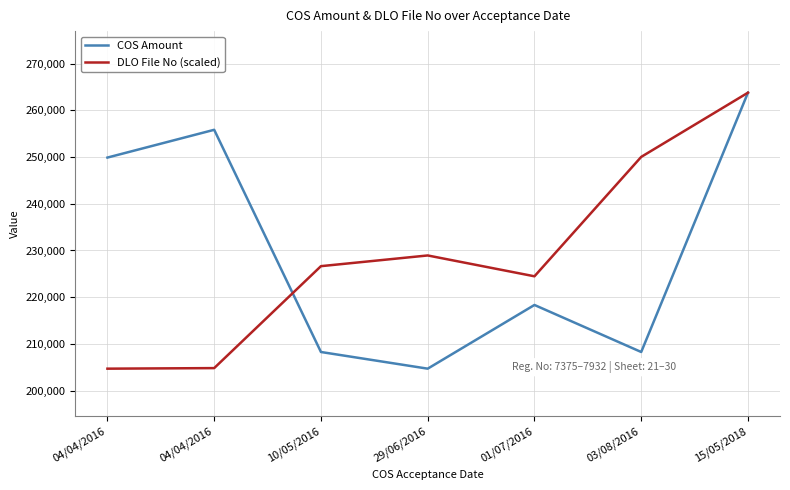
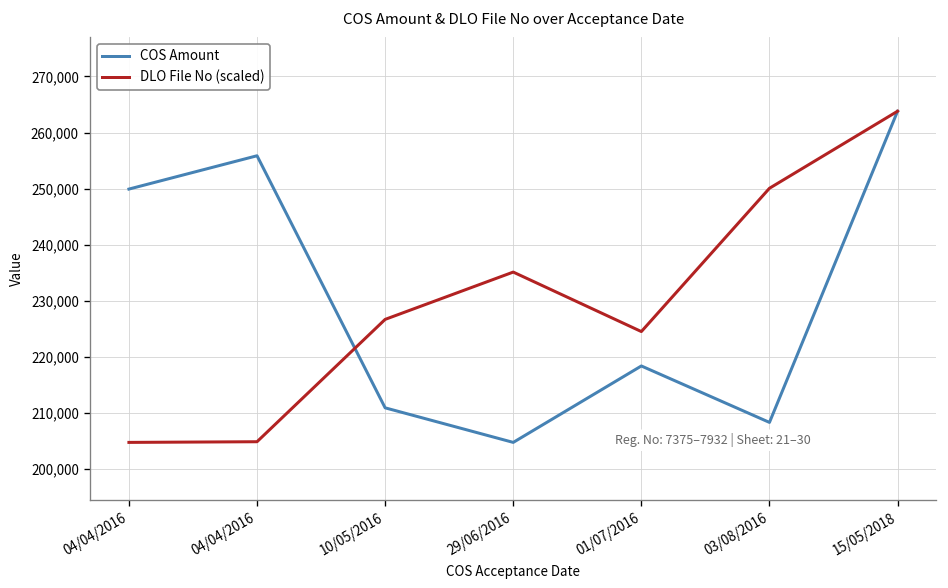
COS Amount, 10/05/2016: 208,000 -> 211,000
DLO File No (scaled), 29/06/2016: 229,000 -> 235,000
